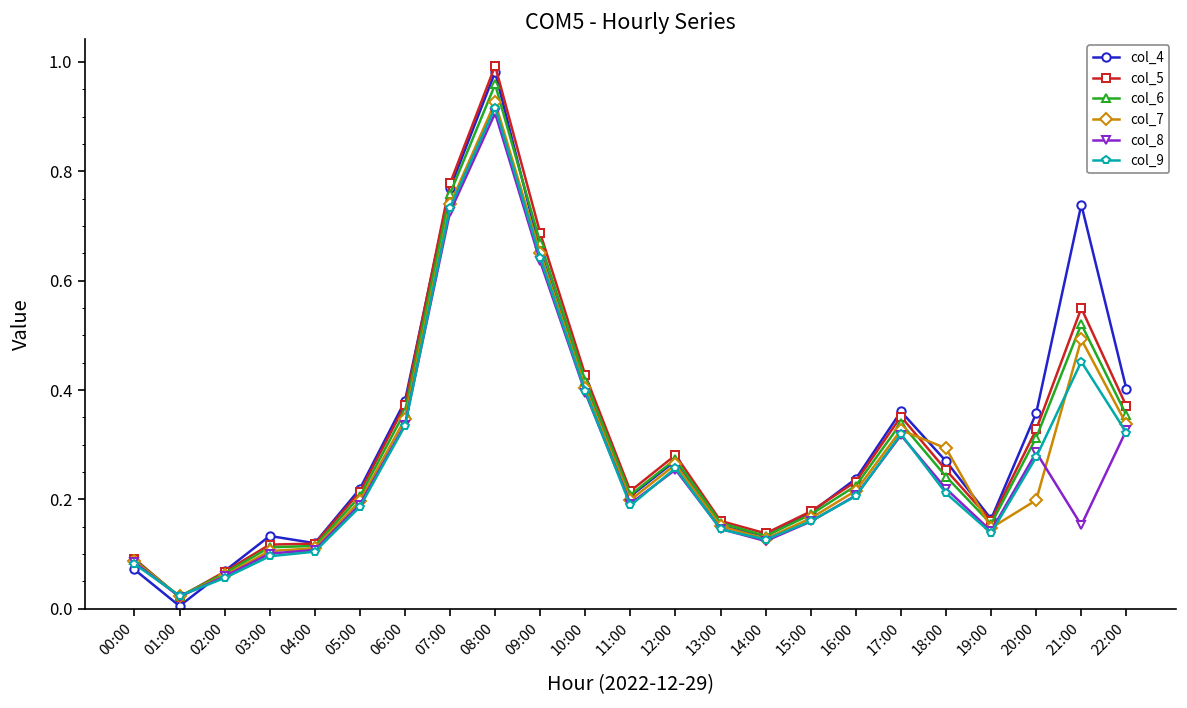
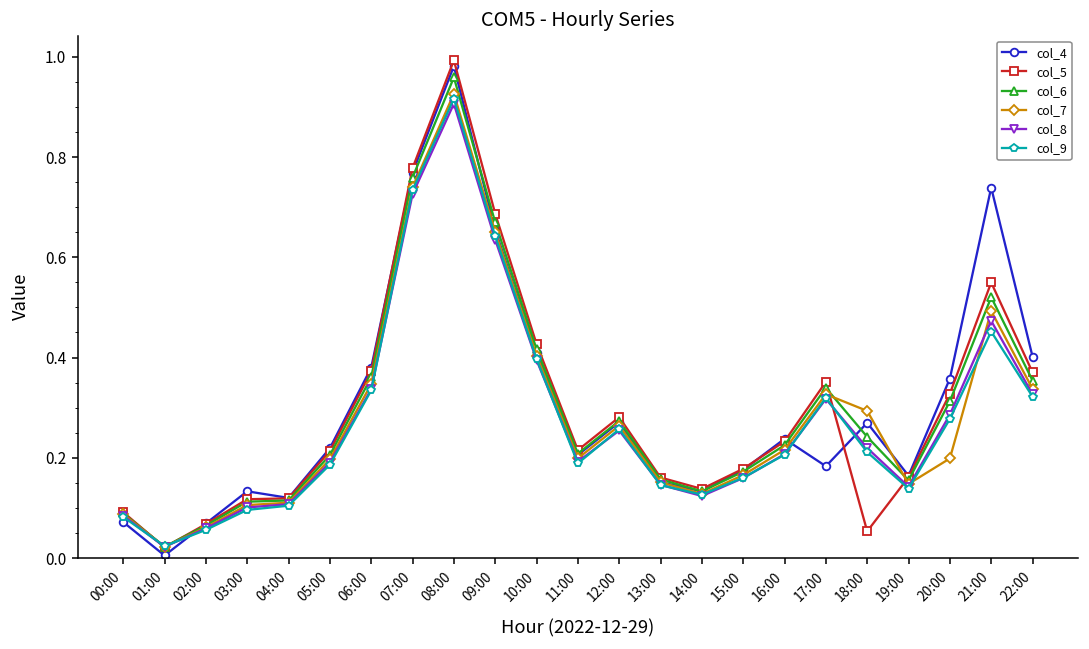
col_4, 17:00: 0.36 -> 0.18
col_5, 18:00: 0.25 -> 0.05
col_8, 21:00: 0.15 -> 0.47
